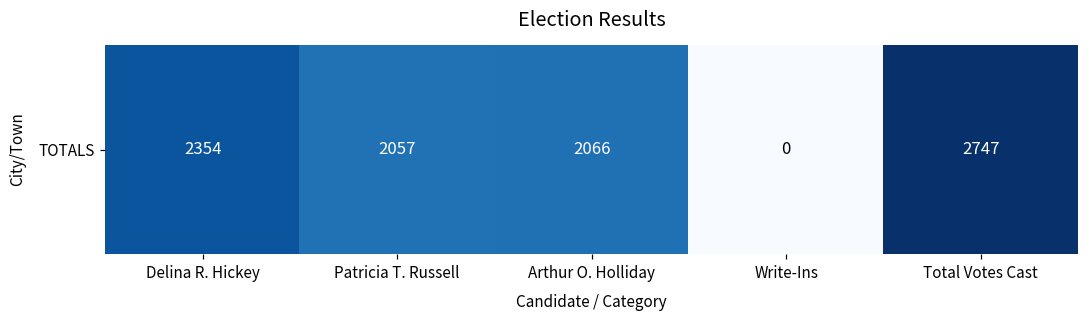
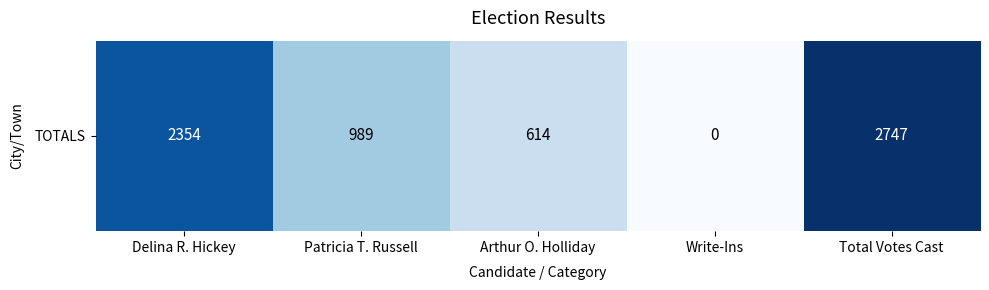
TOTALS, Patricia T. Russell: 2057 -> 989
TOTALS, Arthur O. Holliday: 2066 -> 614
